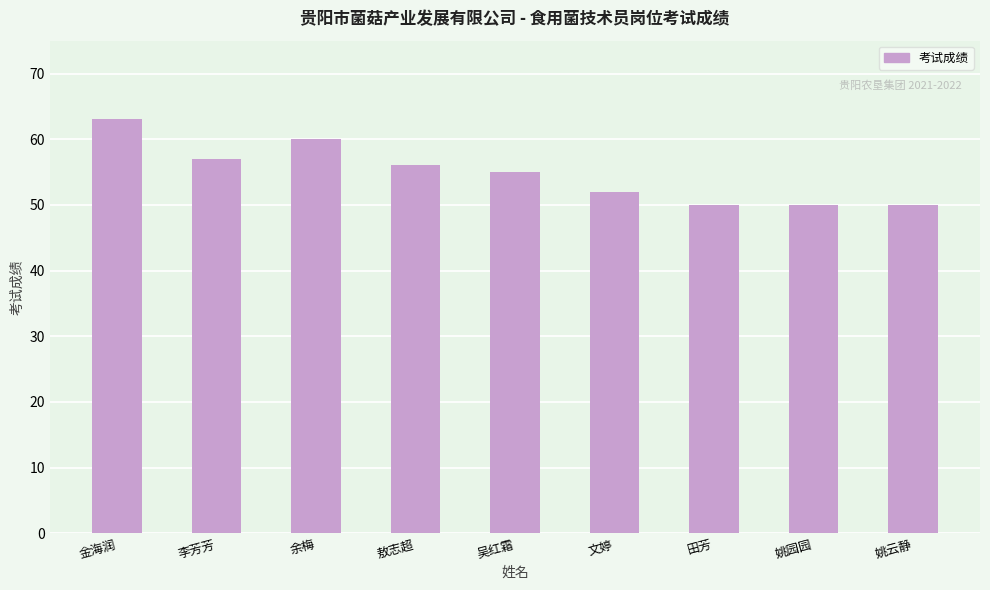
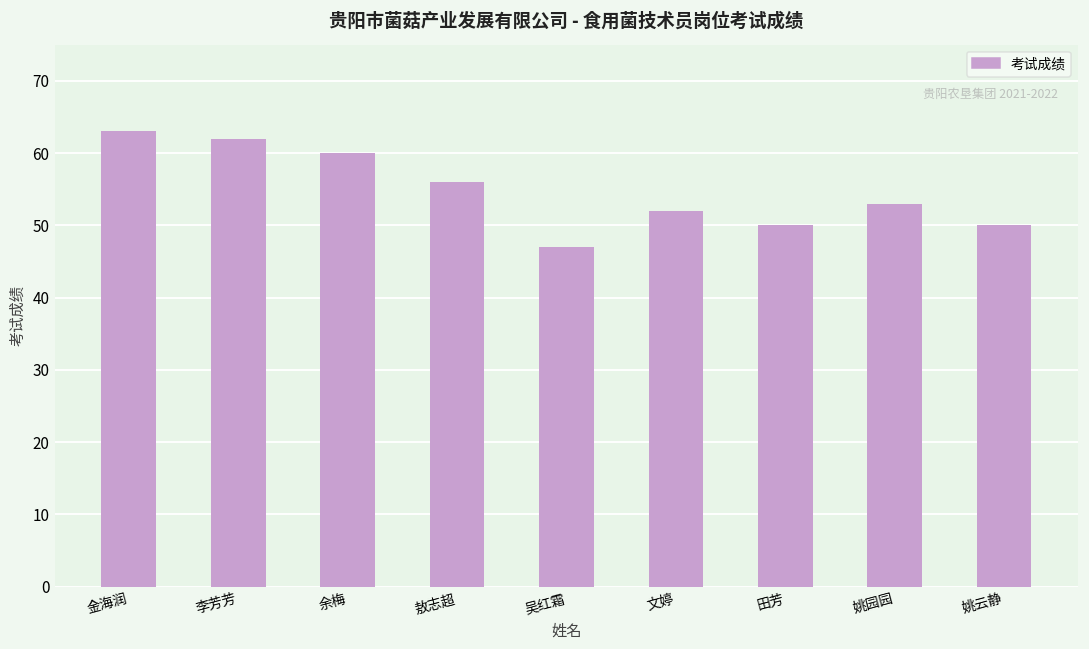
李芳芳: 57 -> 62
吴红霜: 55 -> 47
姚园园: 50 -> 53
